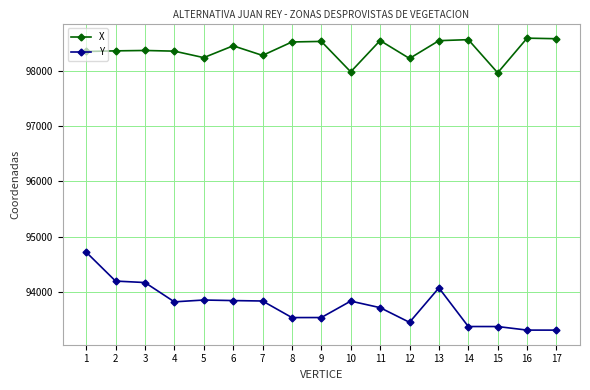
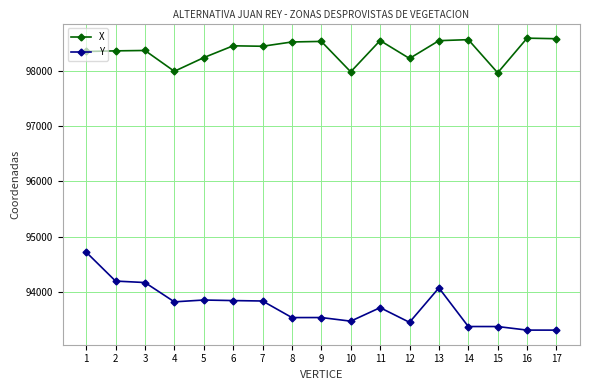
X, 4: 98400 -> 98000
X, 7: 98300 -> 98400
Y, 10: 93800 -> 93500
